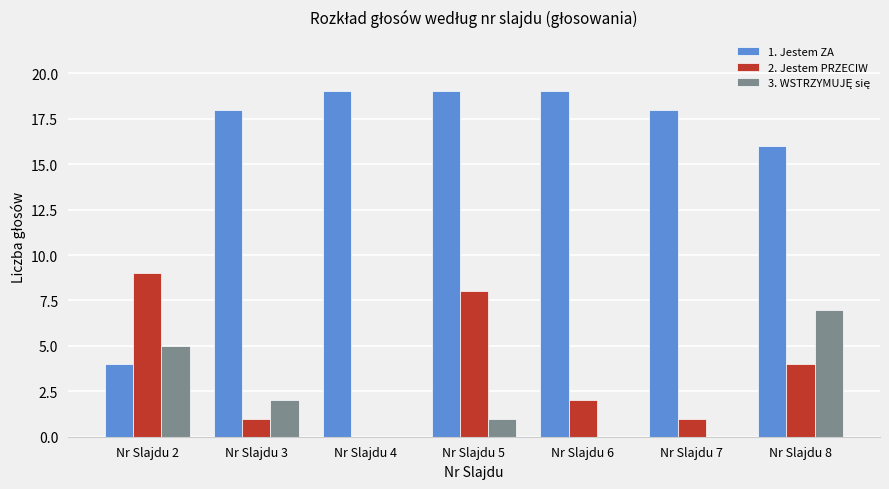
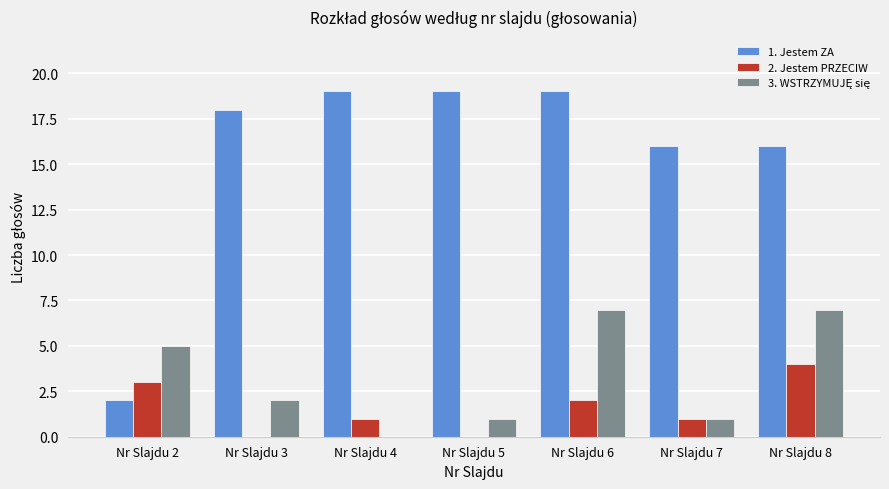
1. Jestem ZA, Nr Slajdu 2: 4 -> 2
2. Jestem PRZECIW, Nr Slajdu 2: 9 -> 3
2. Jestem PRZECIW, Nr Slajdu 3: 1 -> 0
2. Jestem PRZECIW, Nr Slajdu 4: 0 -> 1
2. Jestem PRZECIW, Nr Slajdu 5: 8 -> 0
3. WSTRZYMUJĘ się, Nr Slajdu 6: 0 -> 7
1. Jestem ZA, Nr Slajdu 7: 18 -> 16
3. WSTRZYMUJĘ się, Nr Slajdu 7: 0 -> 1
